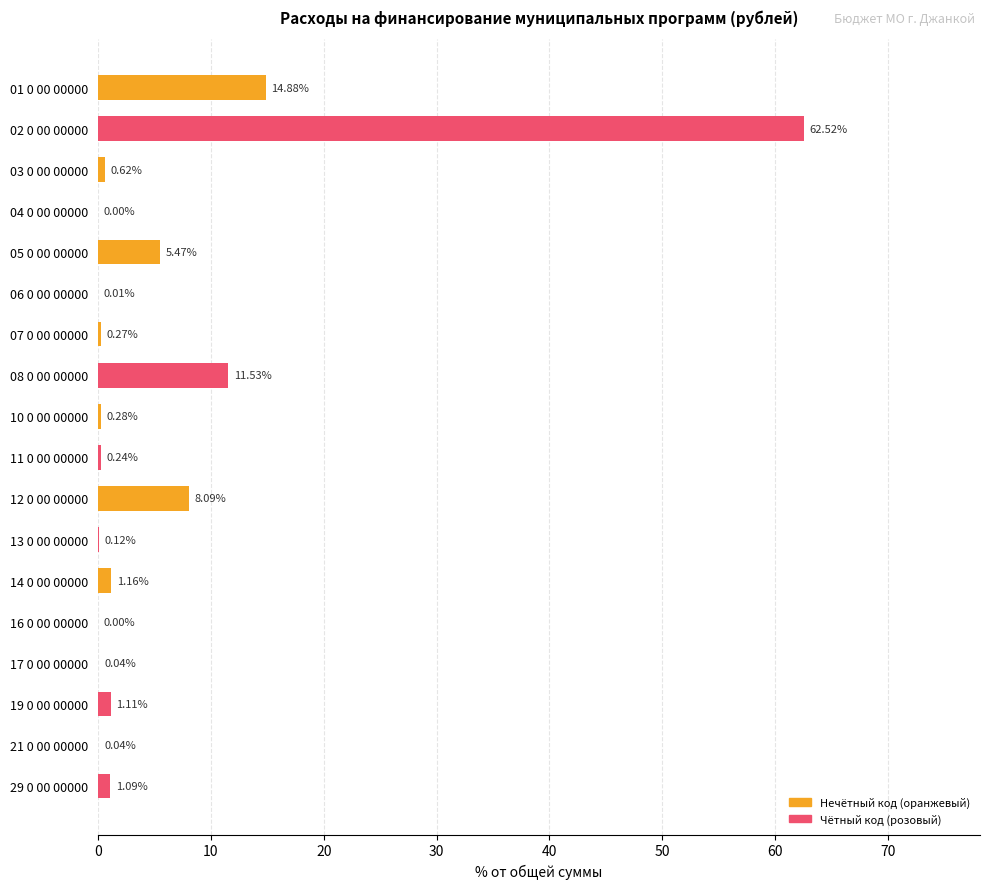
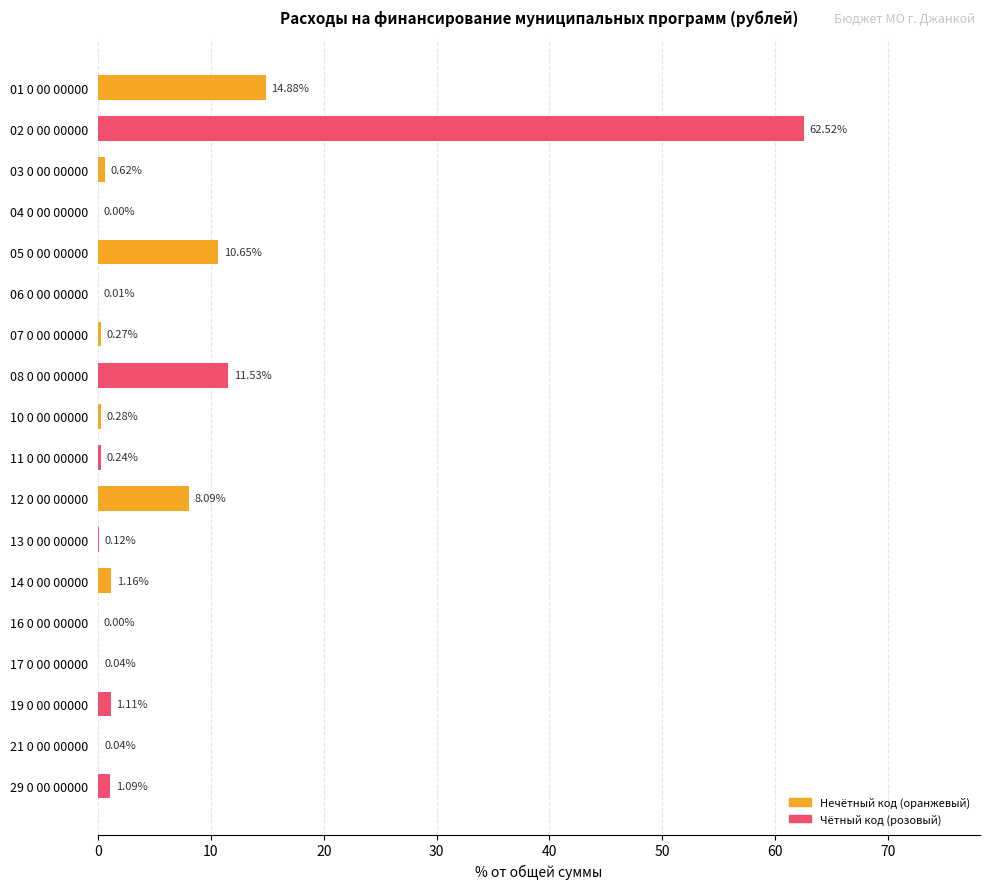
05 0 00 00000: 5.47% -> 10.65%
